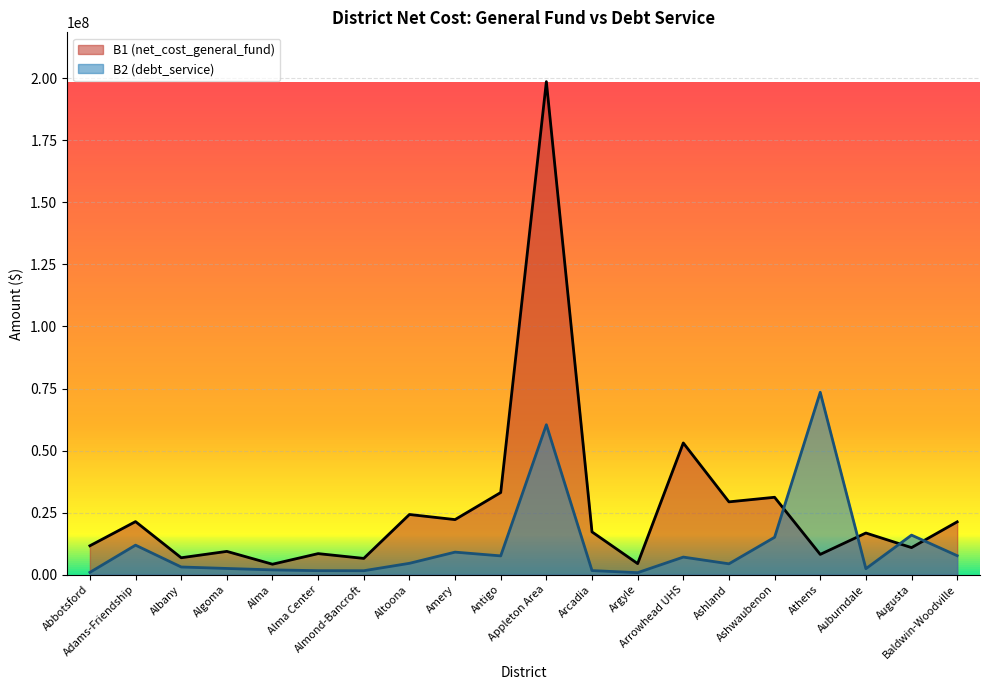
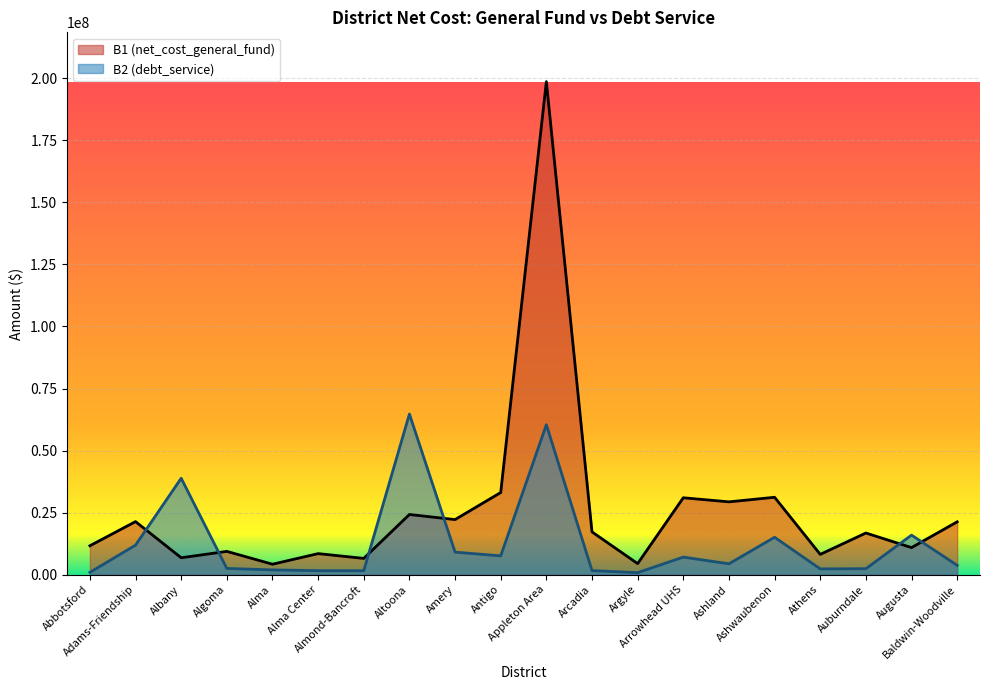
B2 (debt_service), Albany: 3000000 -> 39000000
B2 (debt_service), Altoona: 5000000 -> 65000000
B1 (net_cost_general_fund), Arrowhead UHS: 53000000 -> 31000000
B2 (debt_service), Athens: 73000000 -> 2000000
B2 (debt_service), Baldwin-Woodville: 8000000 -> 4000000
